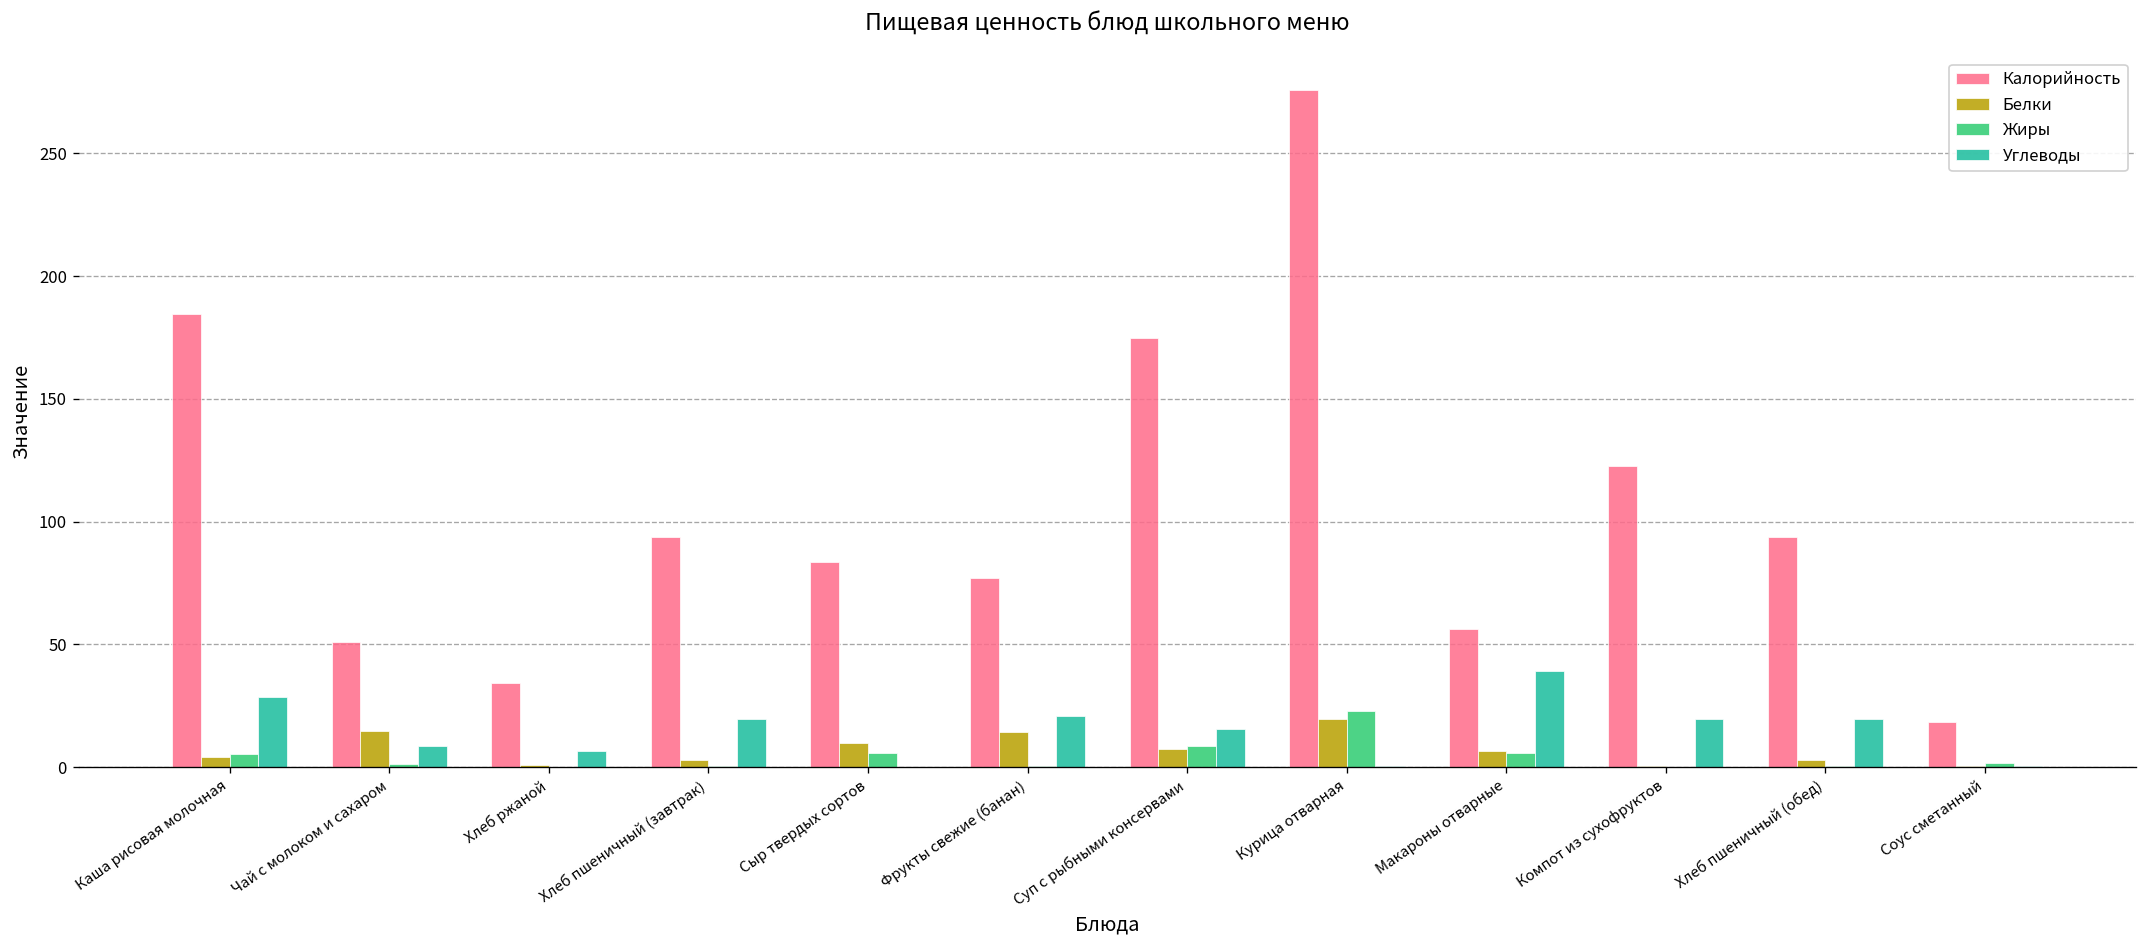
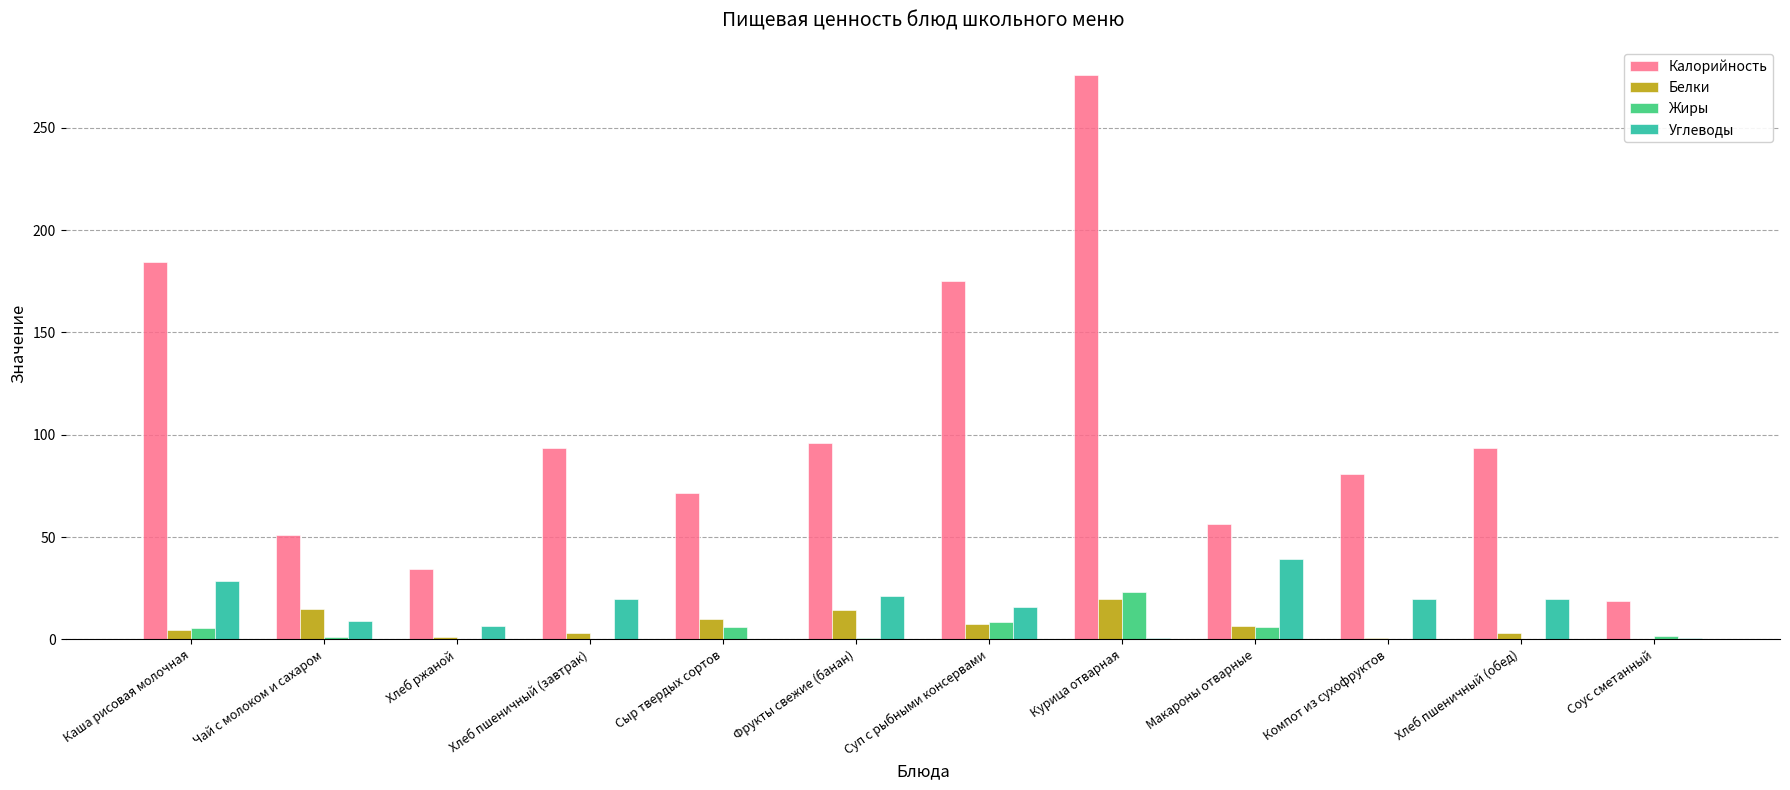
Калорийность, Сыр твердых сортов: 84 -> 72
Калорийность, Фрукты свежие (банан): 77 -> 96
Калорийность, Компот из сухофруктов: 123 -> 81
